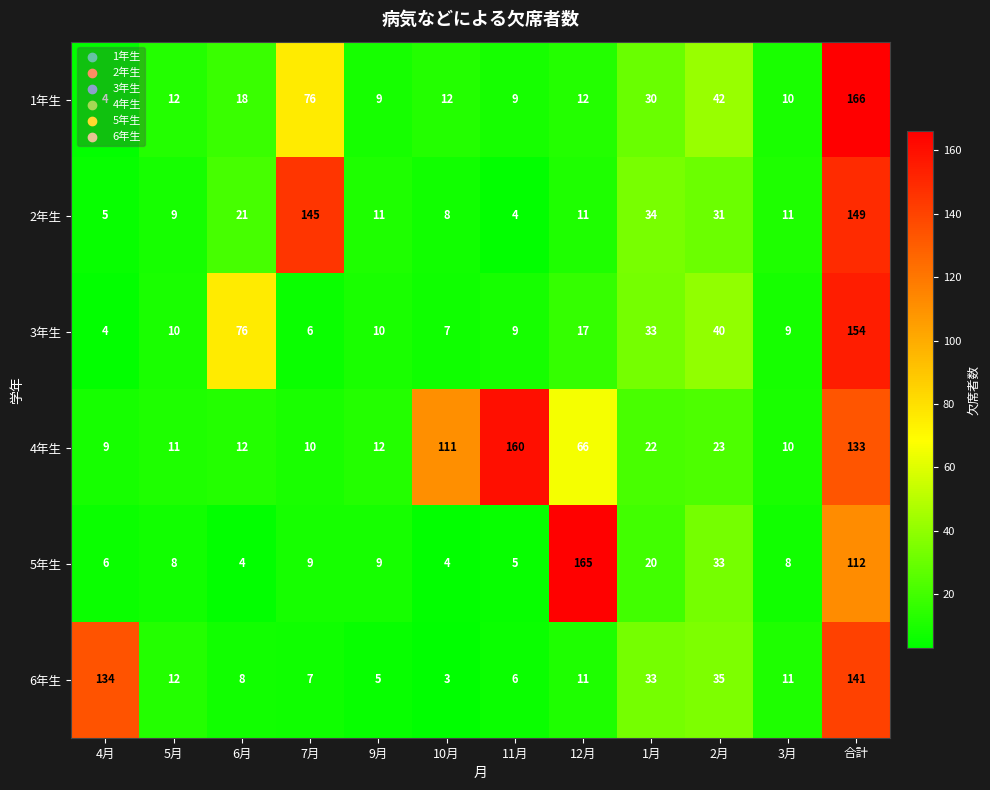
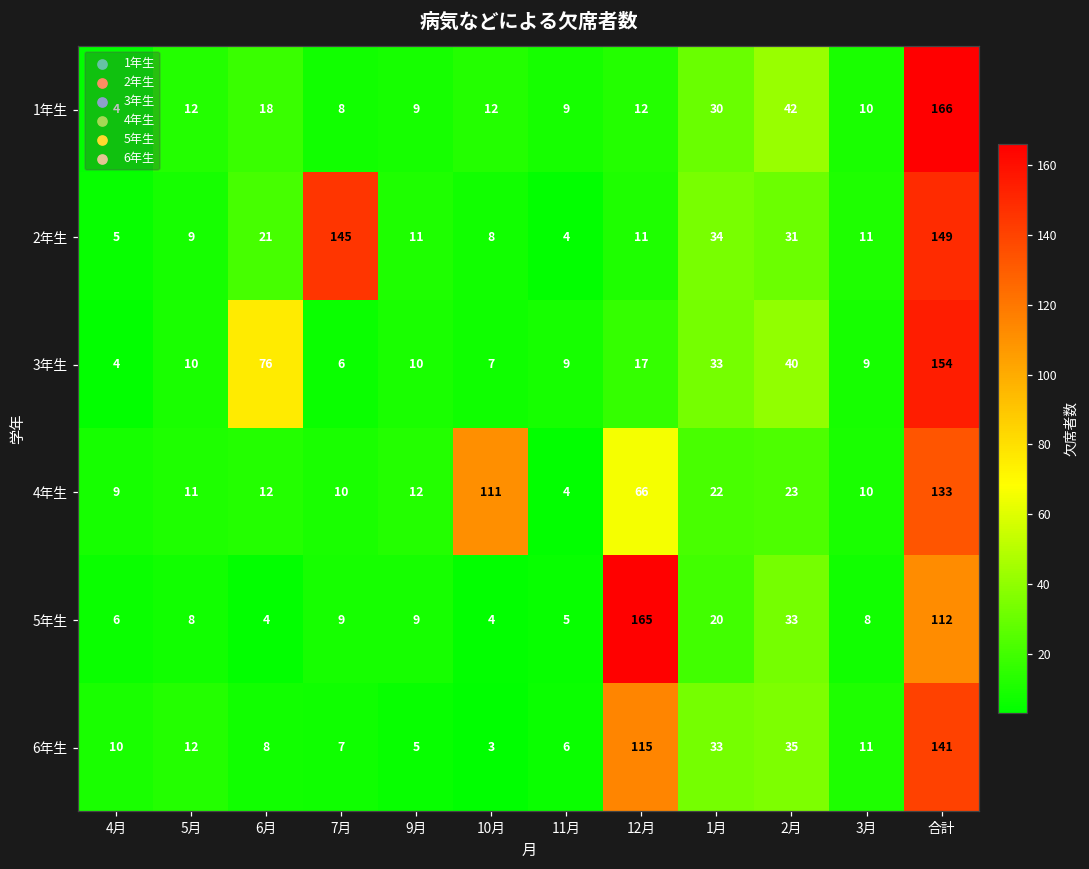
1年生, 7月: 76 -> 8
4年生, 11月: 160 -> 4
6年生, 4月: 134 -> 10
6年生, 12月: 11 -> 115
